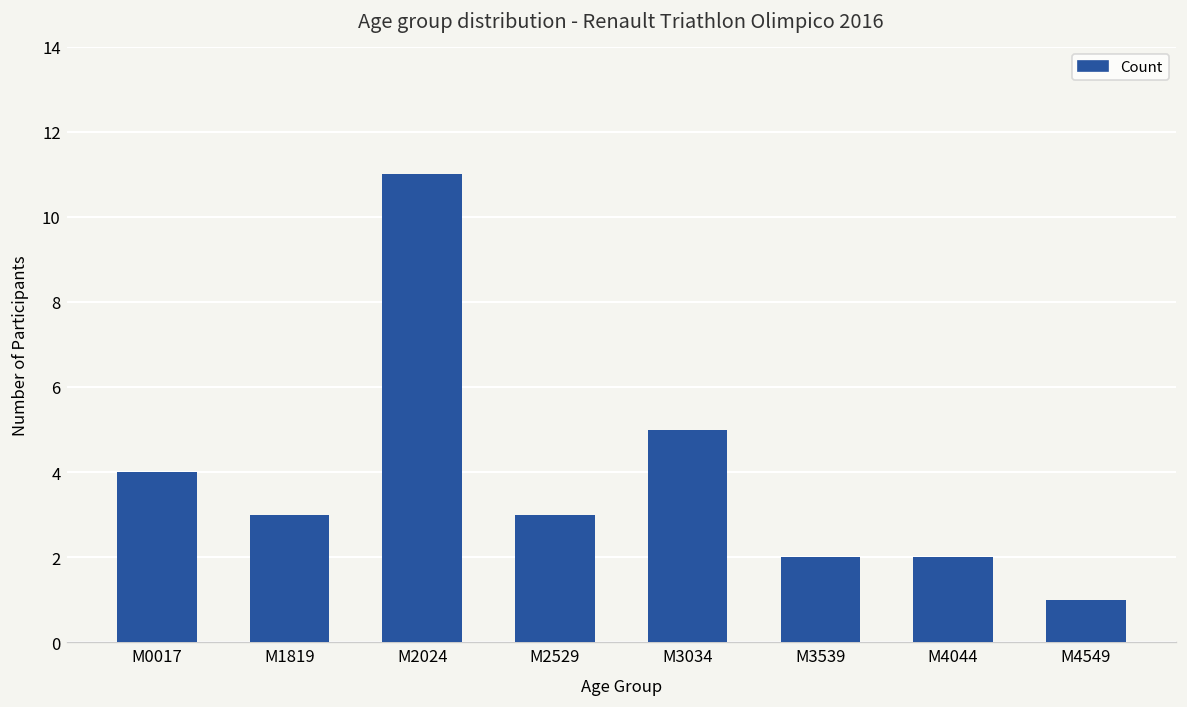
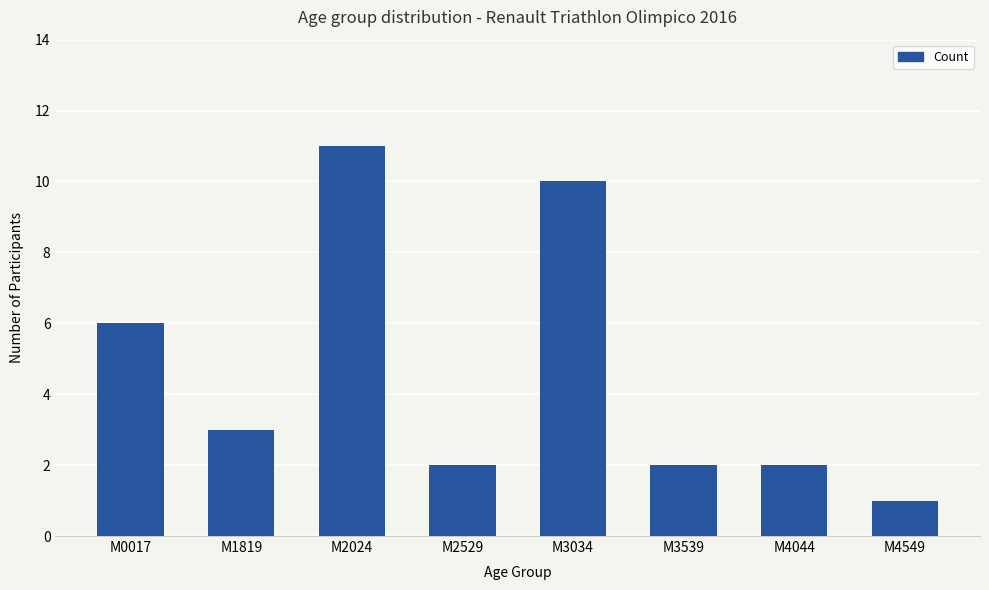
M0017: 4 -> 6
M2529: 3 -> 2
M3034: 5 -> 10
